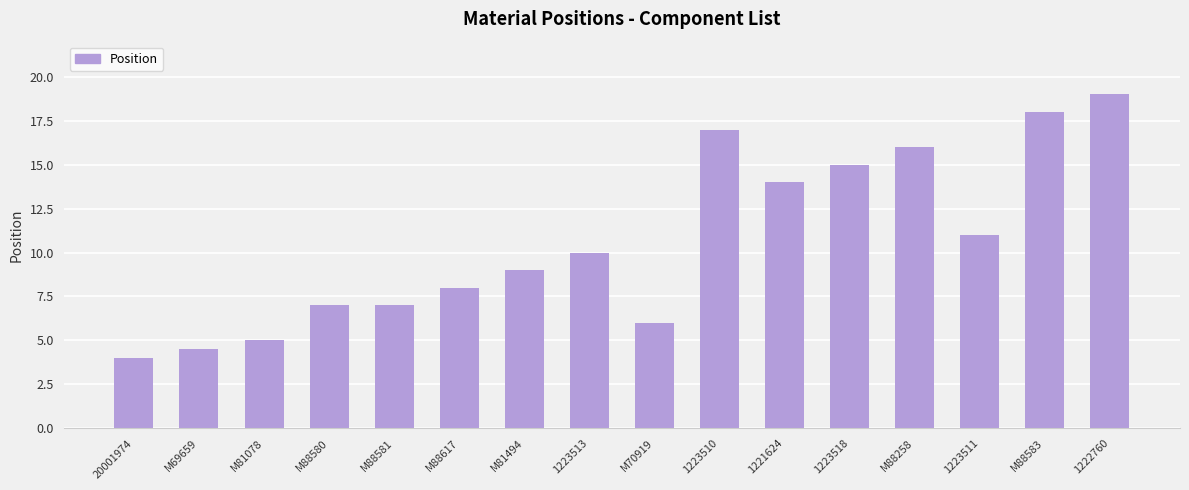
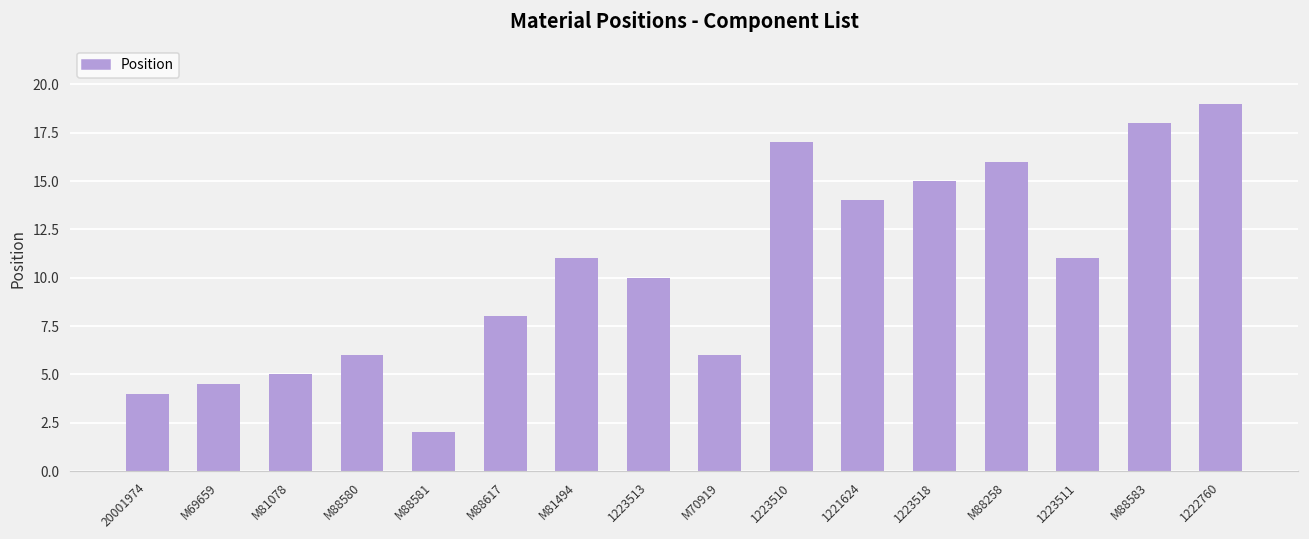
M88580: 7 -> 6
M88581: 7 -> 2
M81494: 9 -> 11
